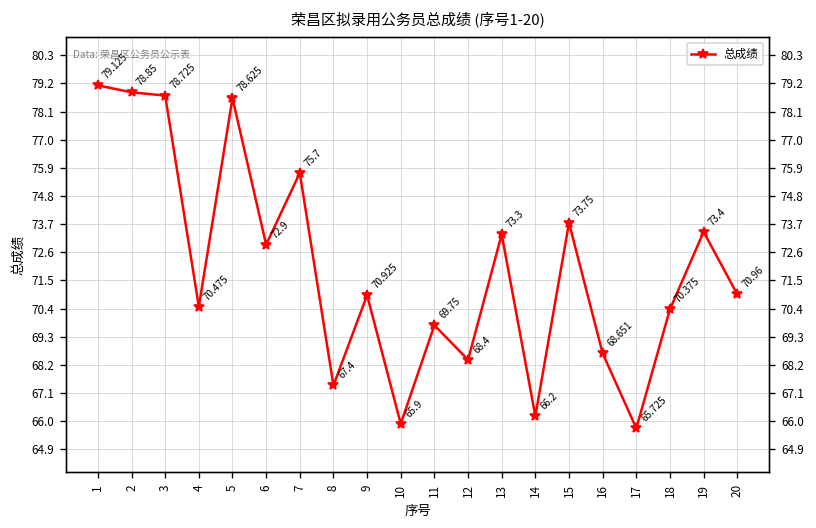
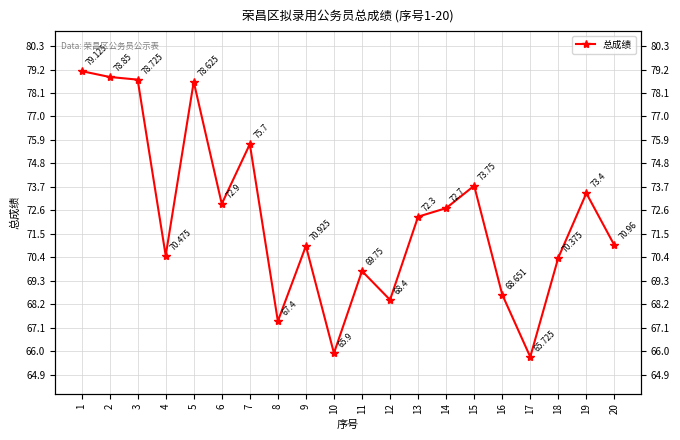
13: 73.3 -> 72.3
14: 66.2 -> 72.7
